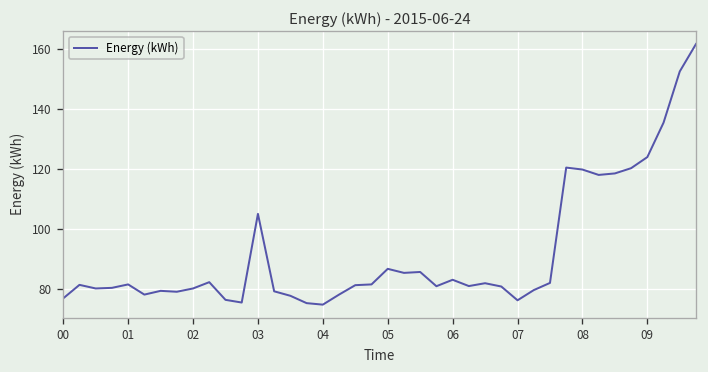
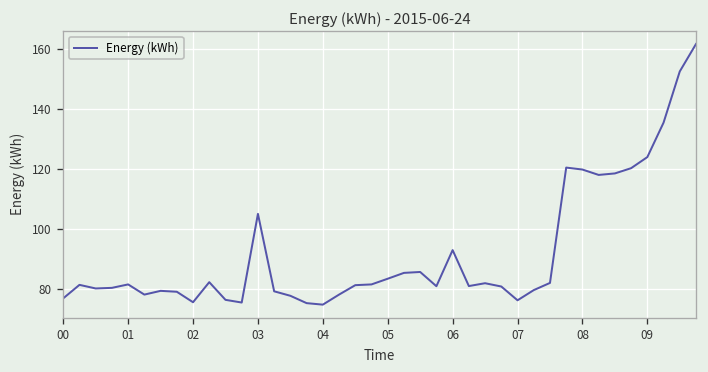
02: 80 -> 76
05: 87 -> 83
06: 83 -> 93
